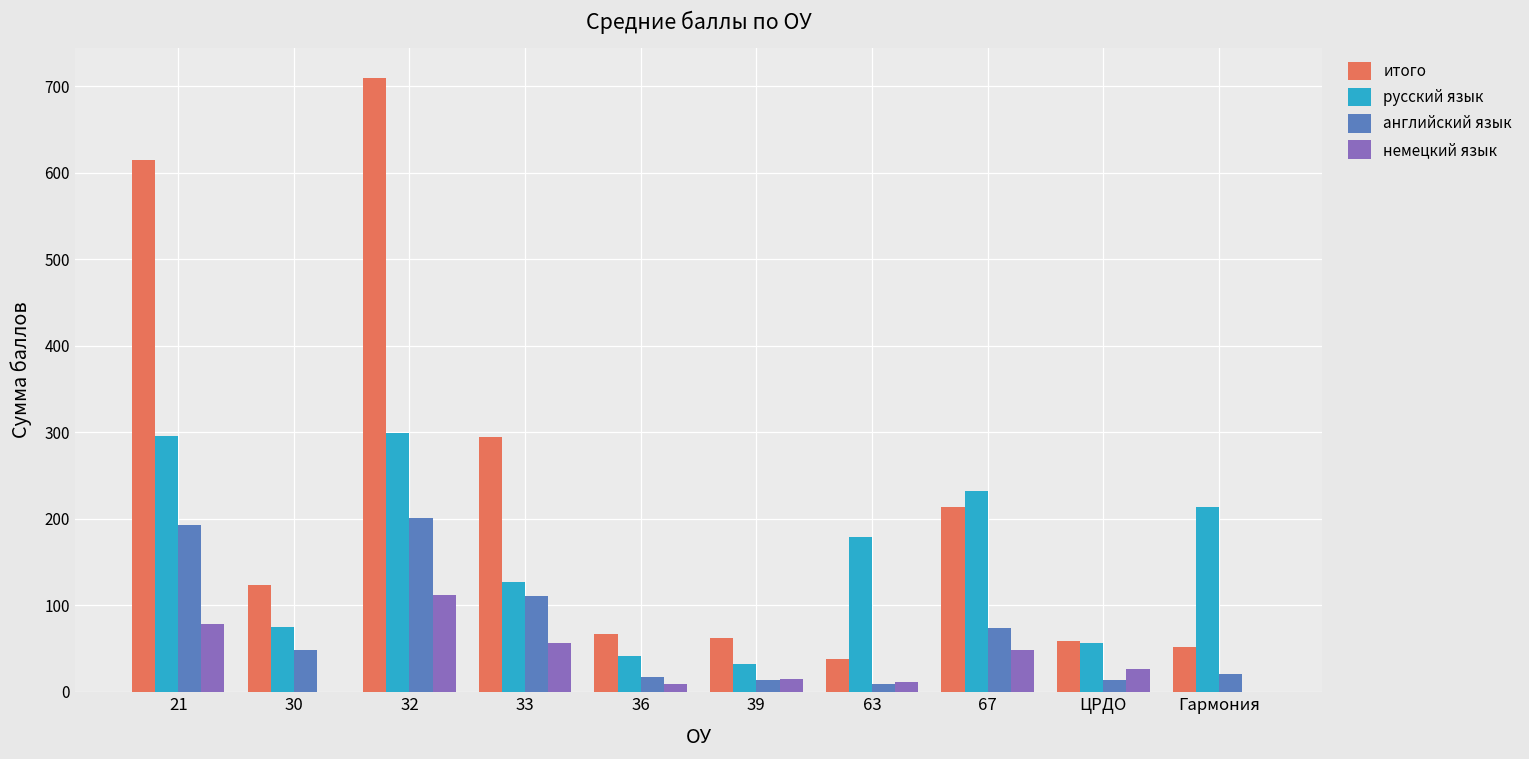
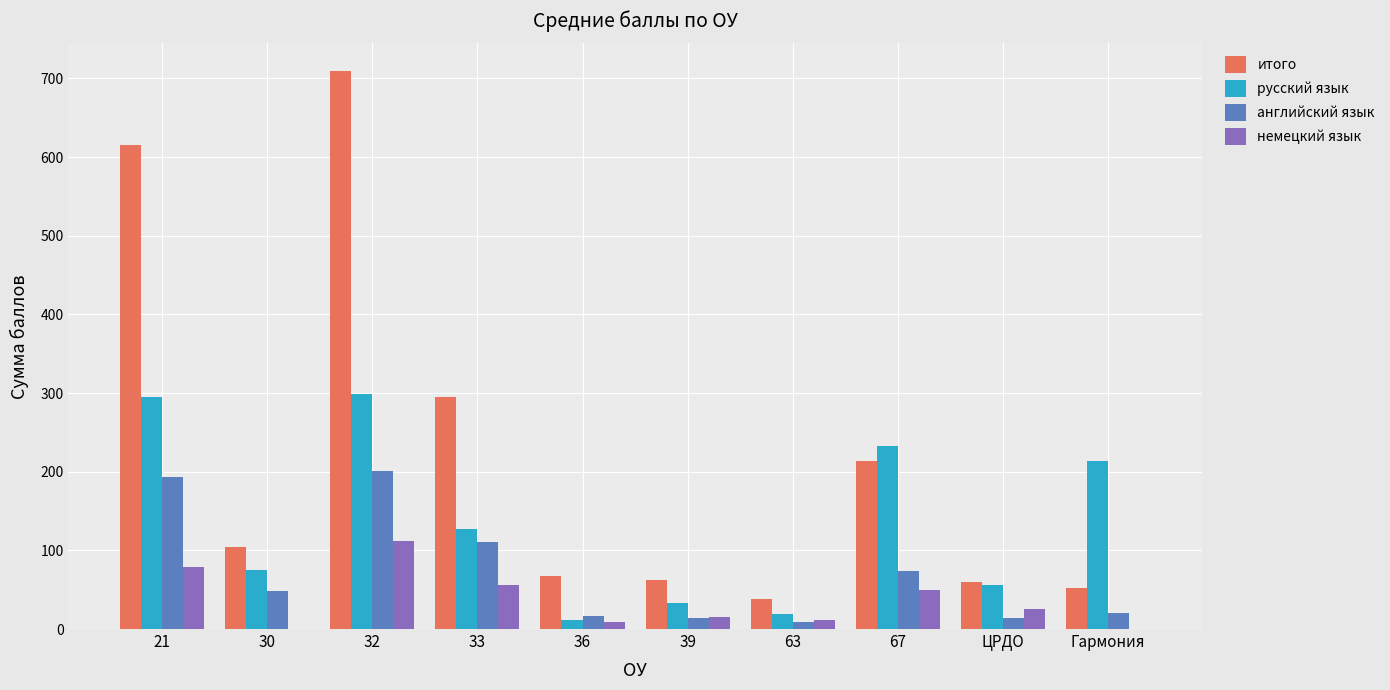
итого, 30: 120 -> 100
русский язык, 36: 40 -> 10
русский язык, 63: 180 -> 20
